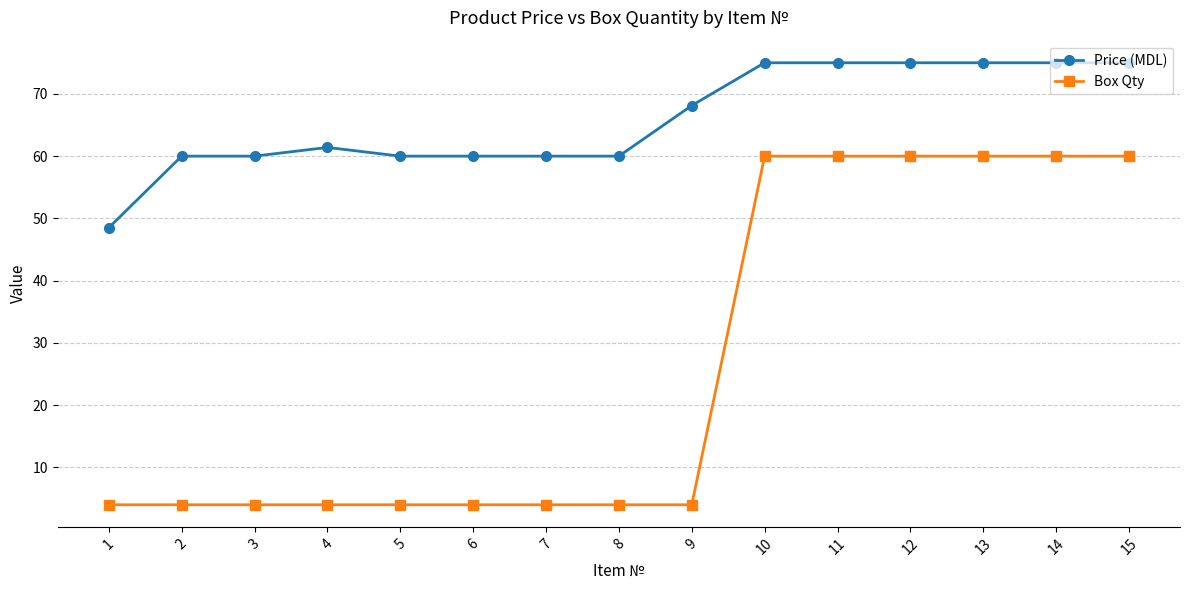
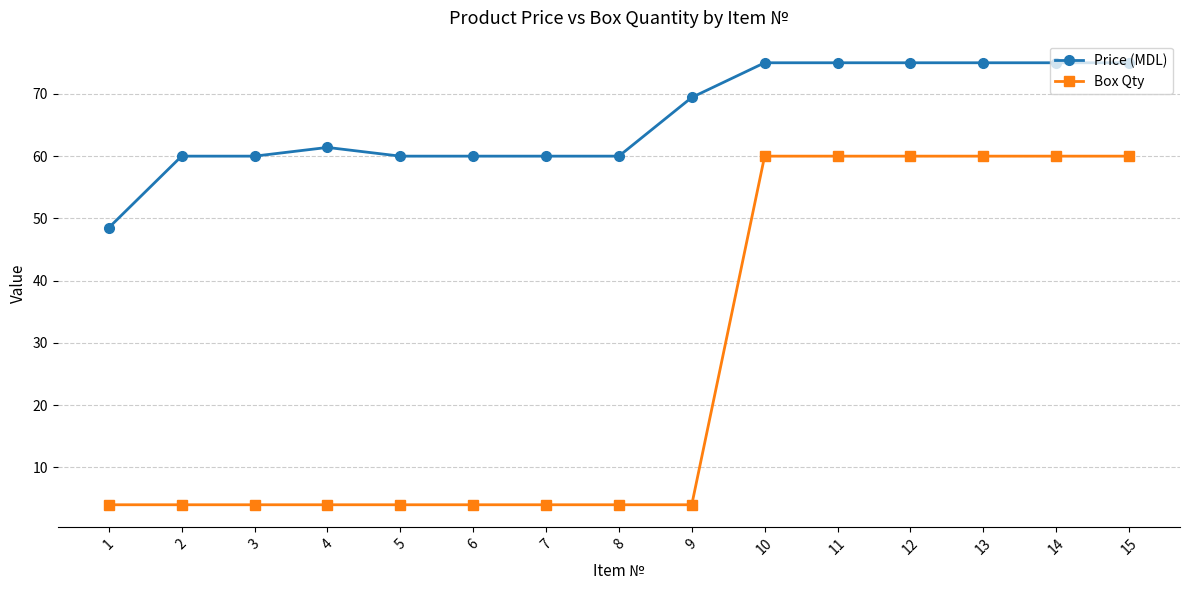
Price (MDL), 9: 68 -> 69
